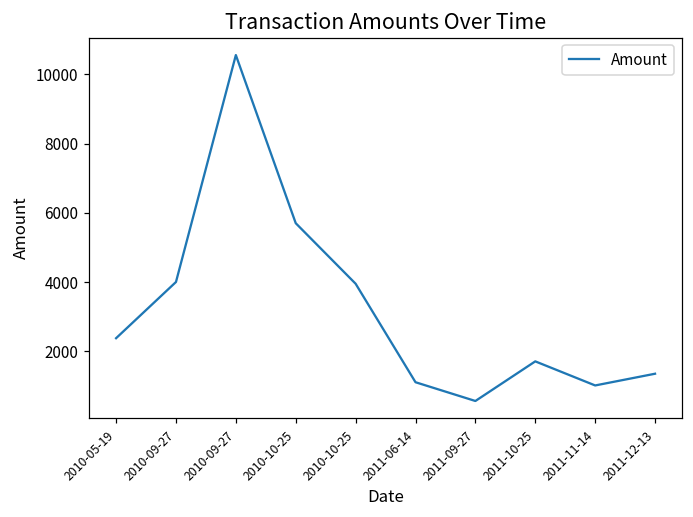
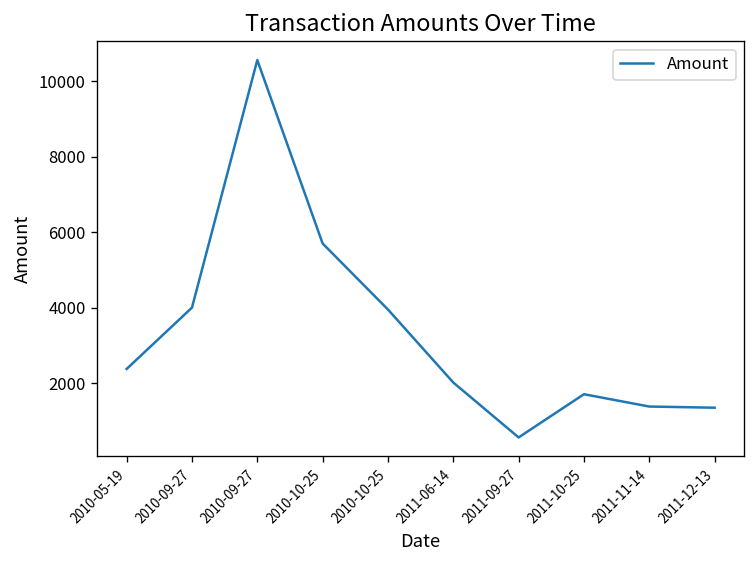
2011-06-14: 1100 -> 2000
2011-11-14: 1000 -> 1400
